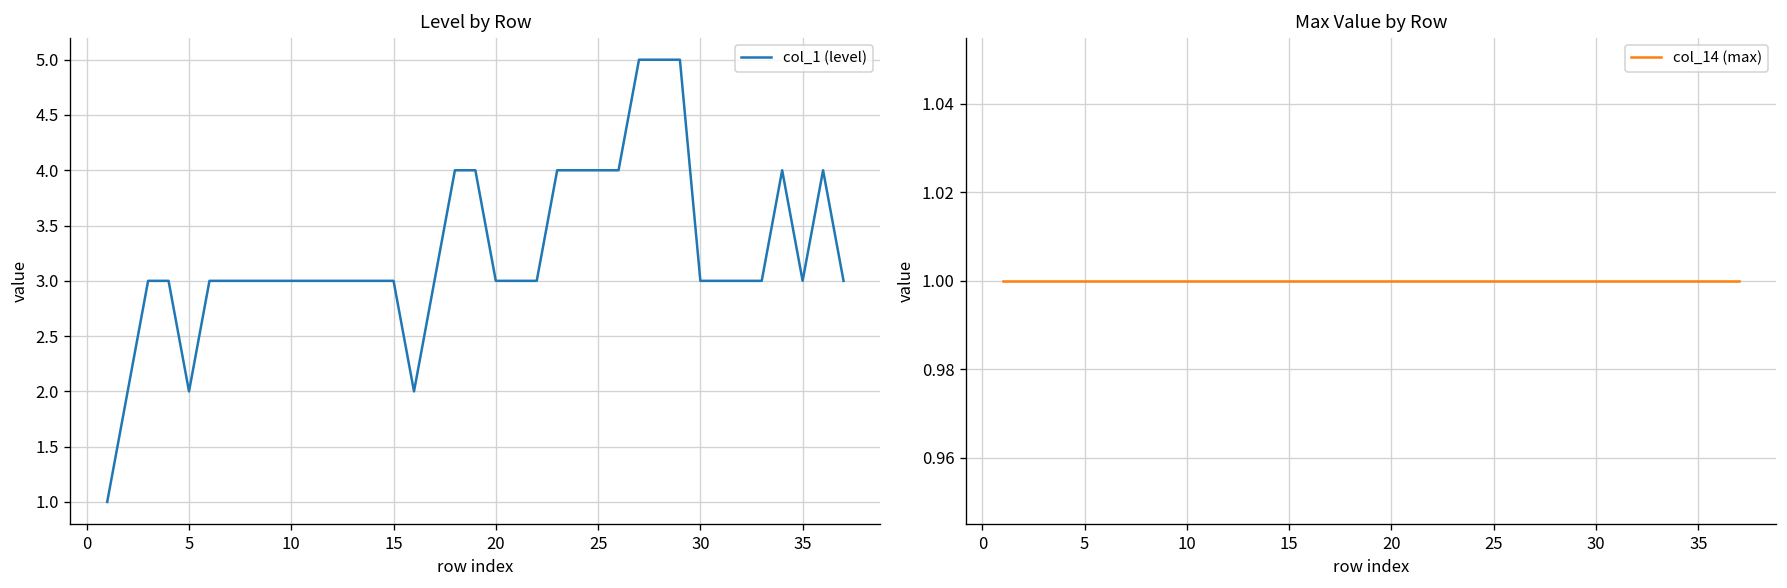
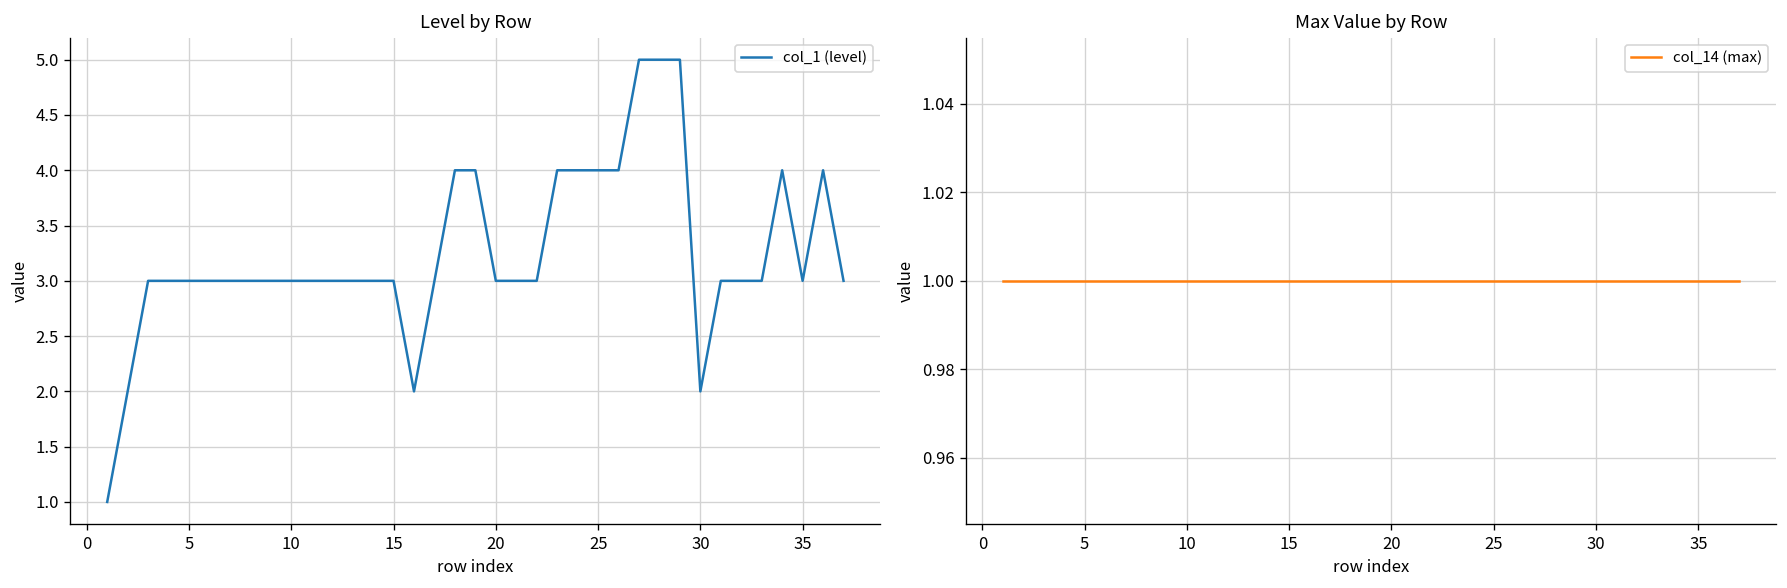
Level by Row, 5: 2 -> 3
Level by Row, 30: 3 -> 2
